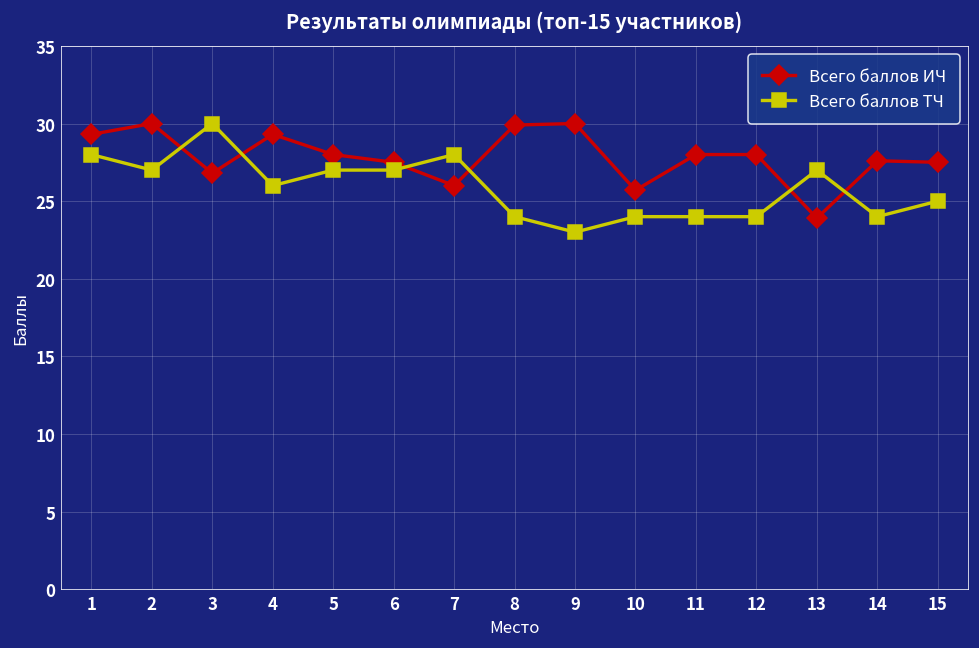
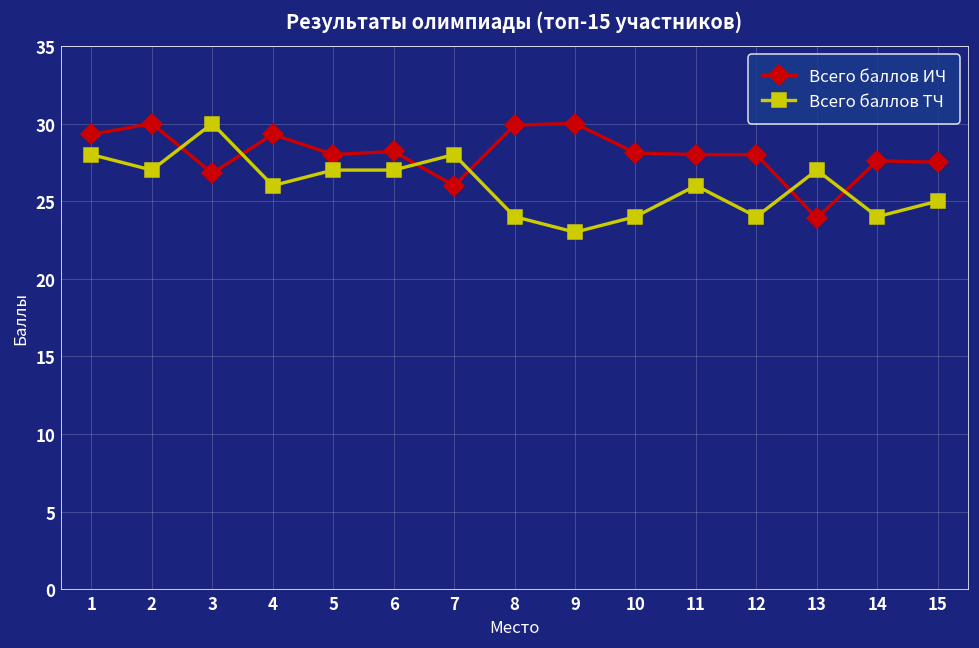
Всего баллов ИЧ, 6: 27.5 -> 28.2
Всего баллов ИЧ, 10: 25.7 -> 28.1
Всего баллов ТЧ, 11: 24 -> 26
